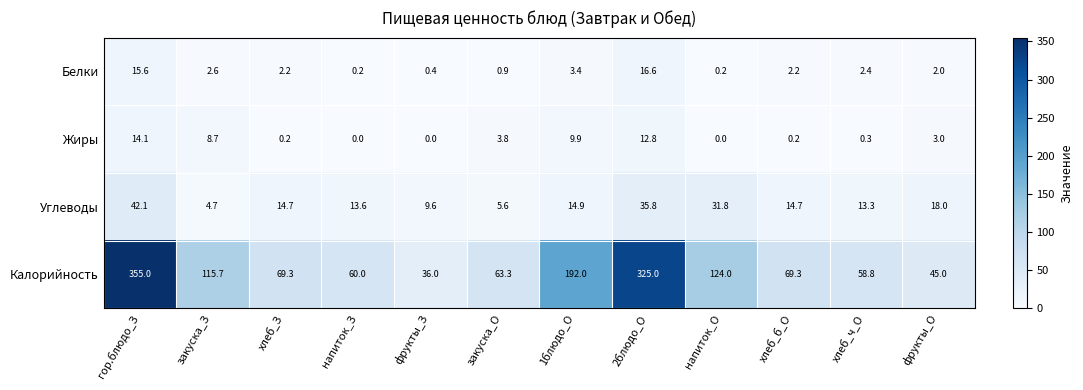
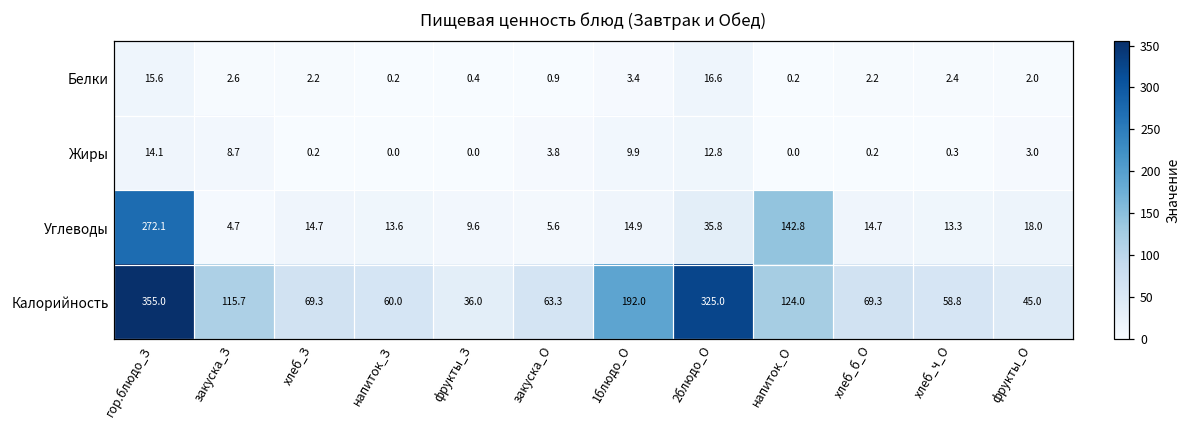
Углеводы, гор.блюдо_З: 42.1 -> 272.1
Углеводы, напиток_О: 31.8 -> 142.8
